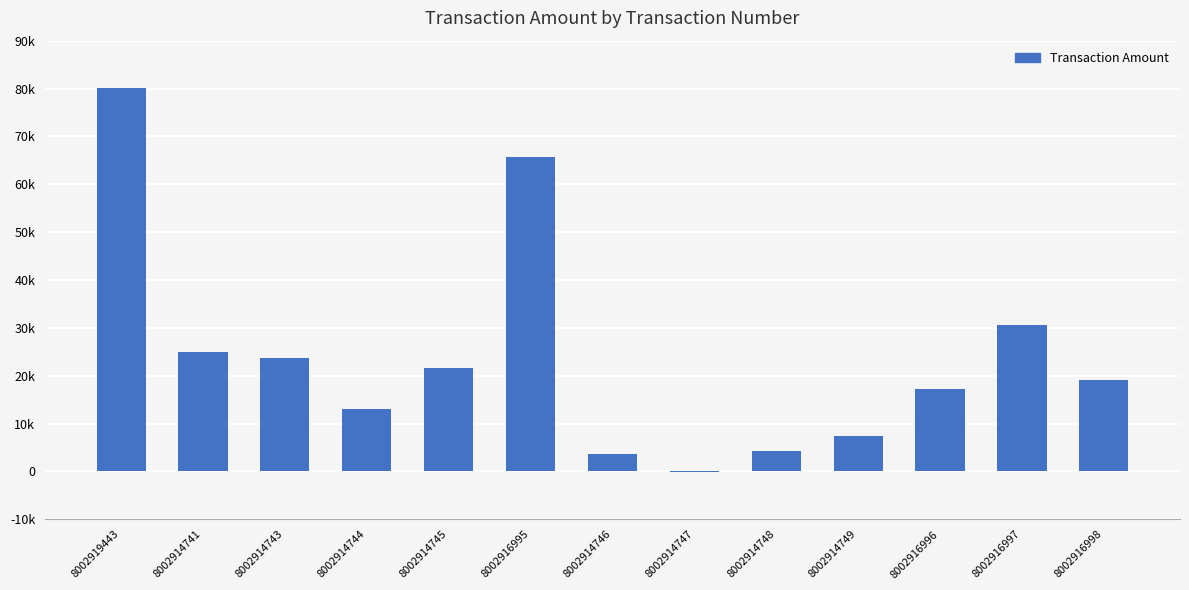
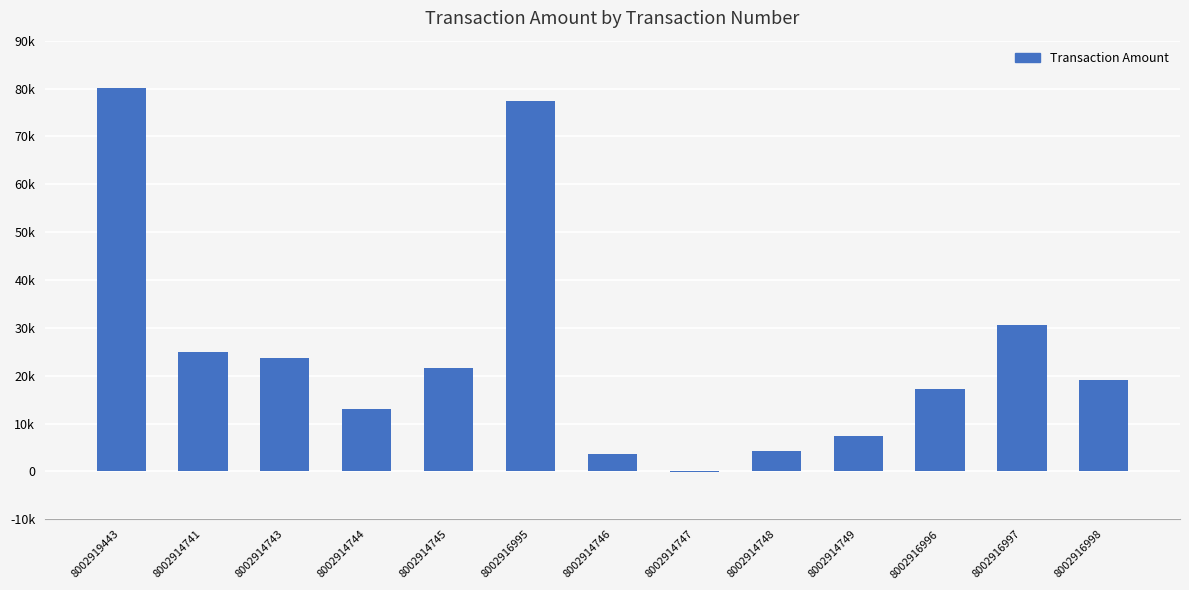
8002916995: 66000 -> 77000
